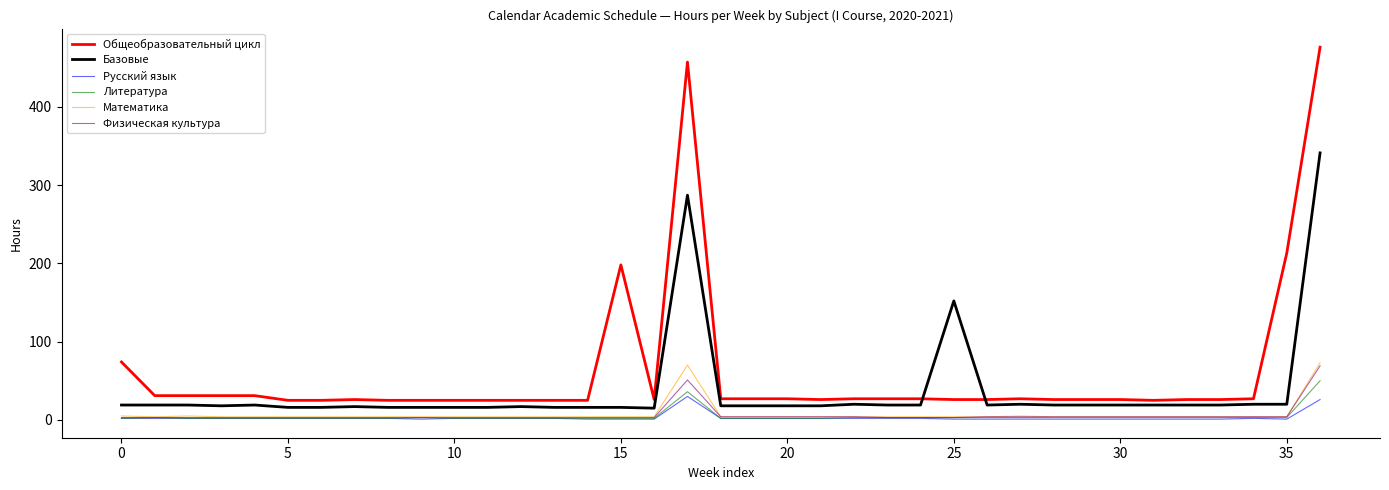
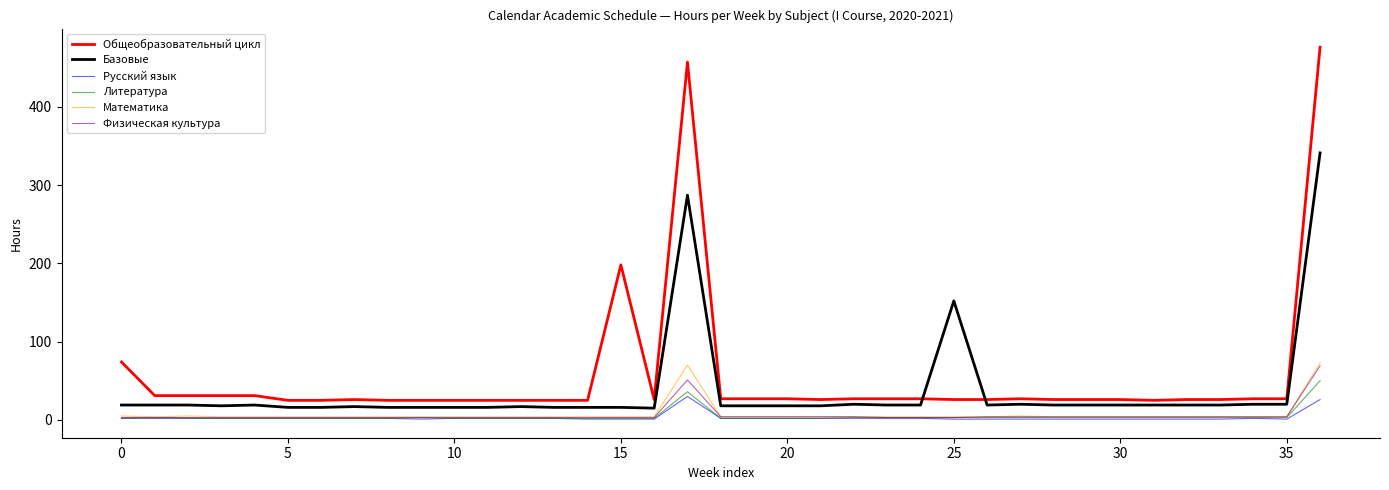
Общеобразовательный цикл, 35: 210 -> 30
